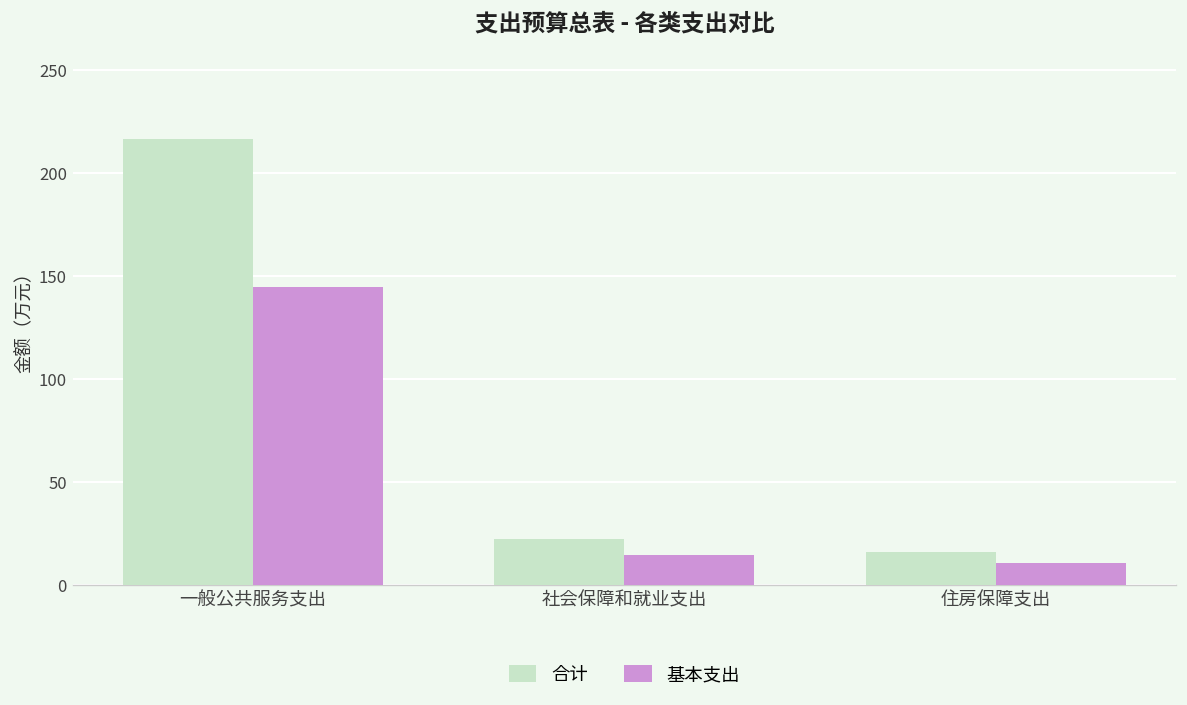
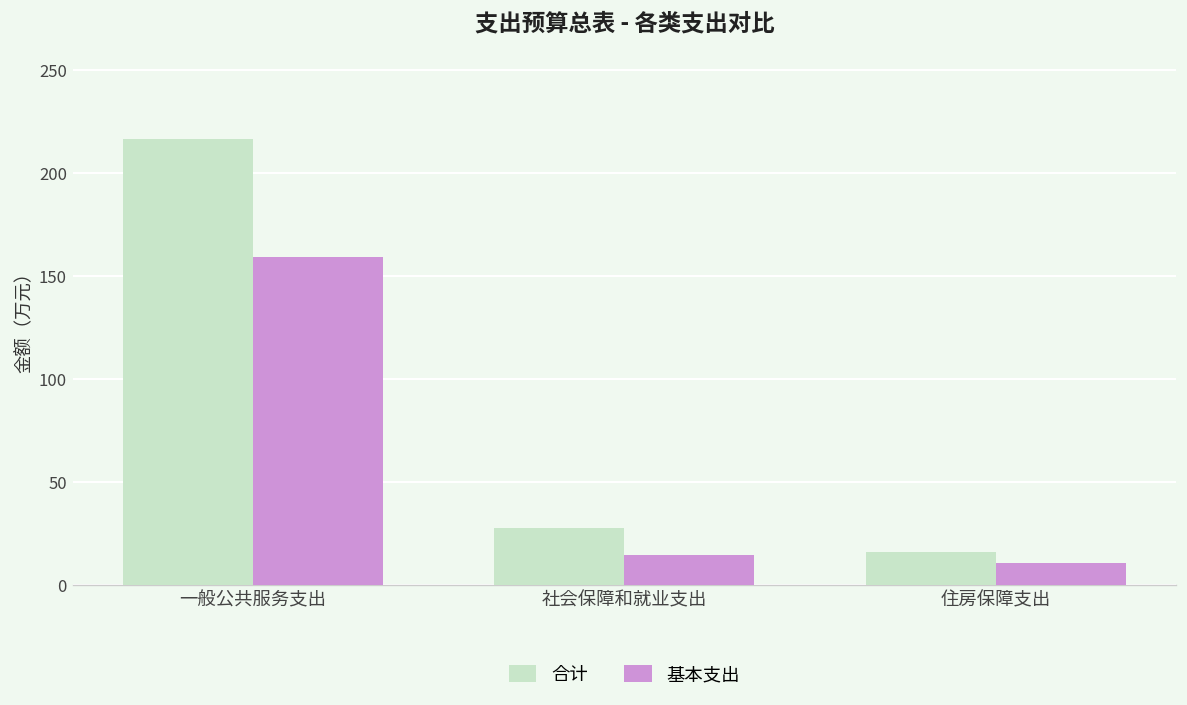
基本支出, 一般公共服务支出: 145 -> 159
合计, 社会保障和就业支出: 22 -> 28
